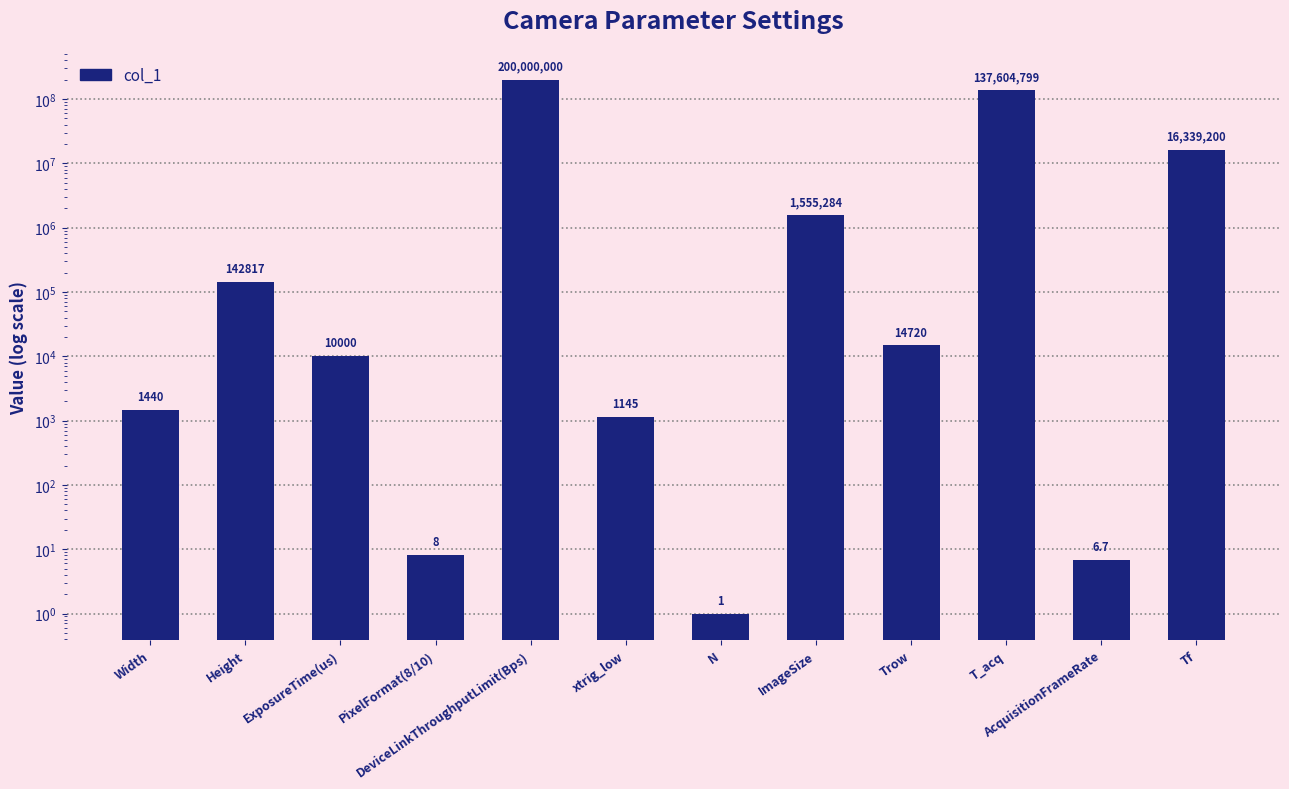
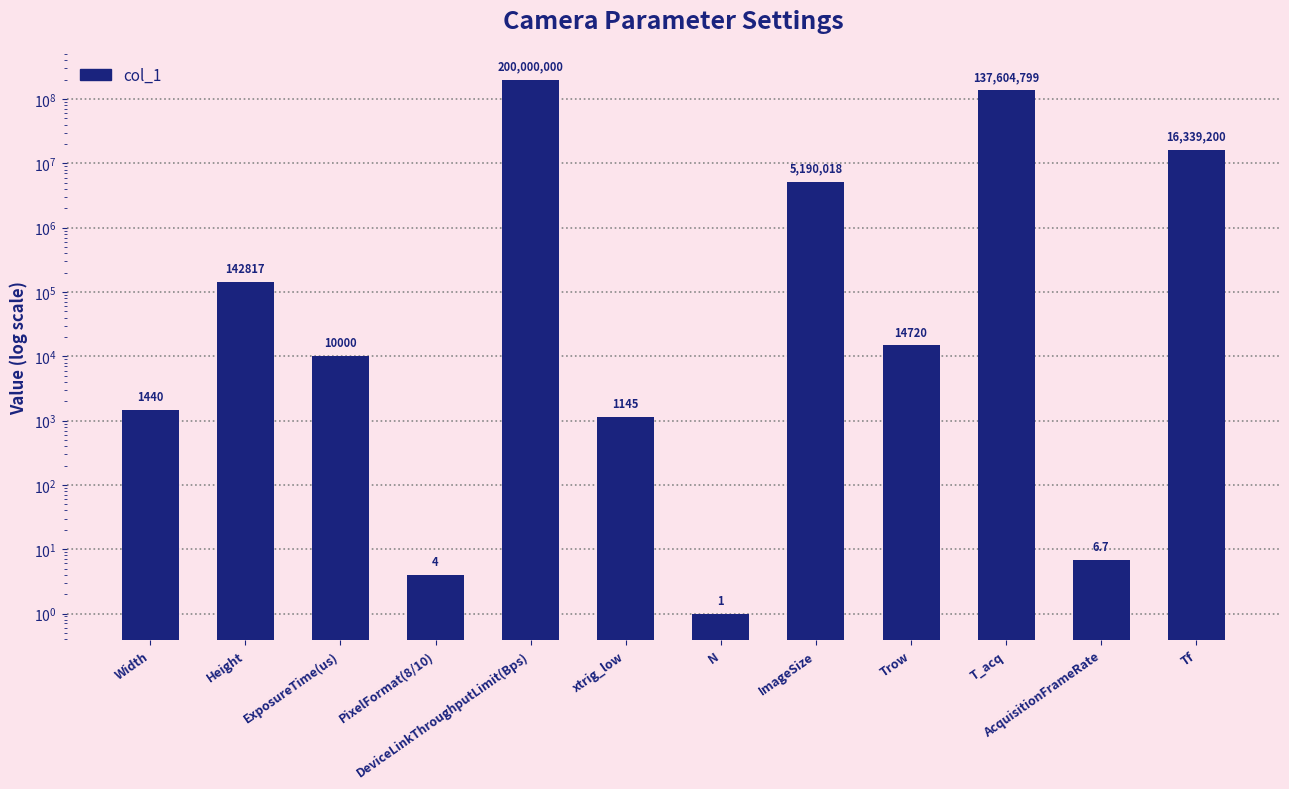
PixelFormat(8/10): 8 -> 4
ImageSize: 1,555,284 -> 5,190,018
